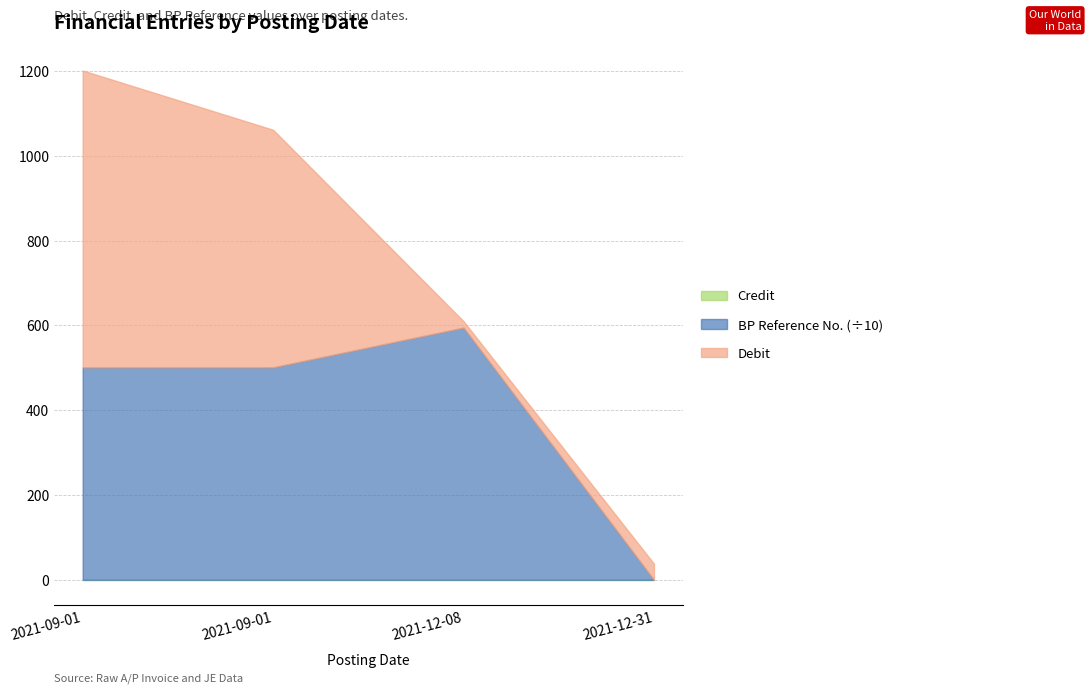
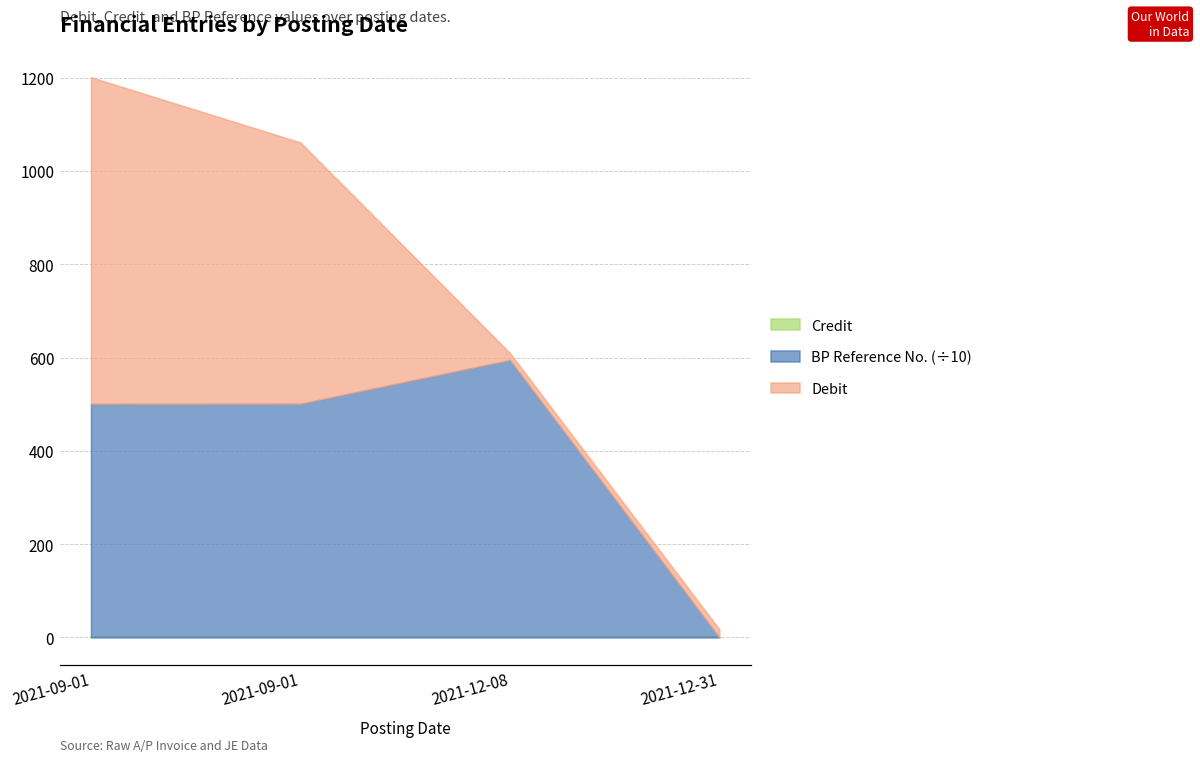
Debit, 2021-12-31: 40 -> 20
